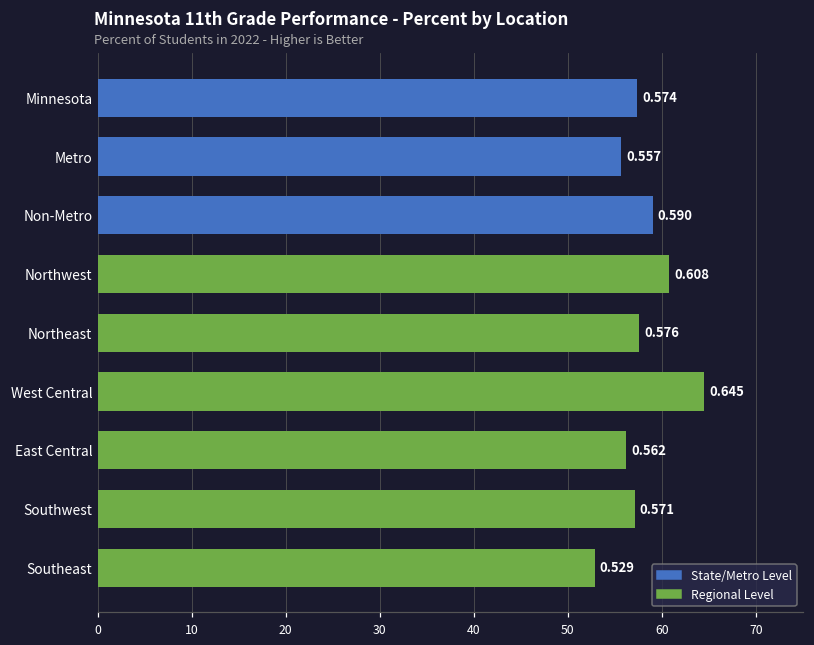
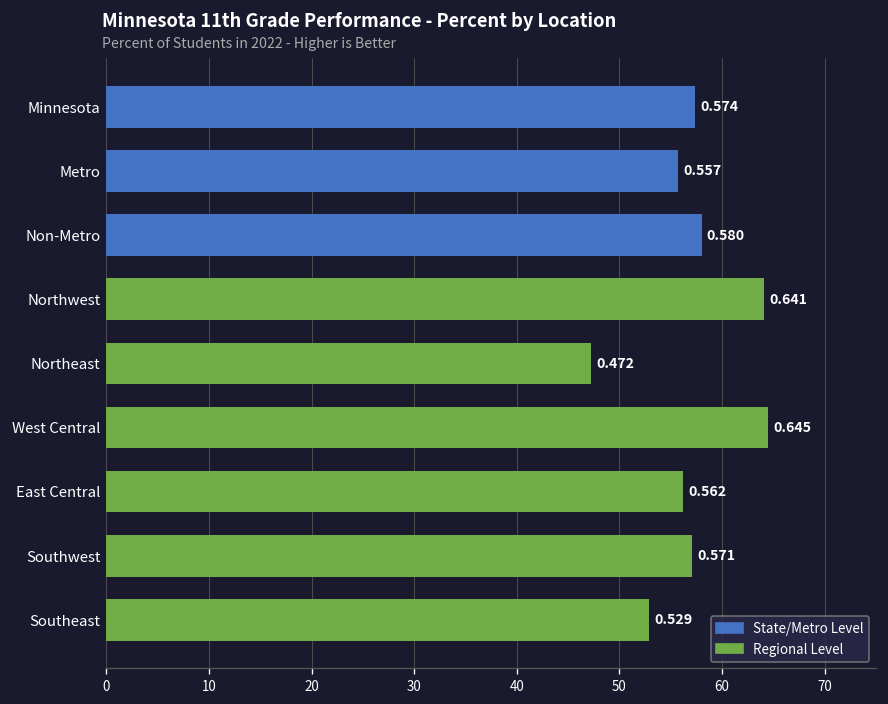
Non-Metro: 0.590 -> 0.580
Northwest: 0.608 -> 0.641
Northeast: 0.576 -> 0.472
